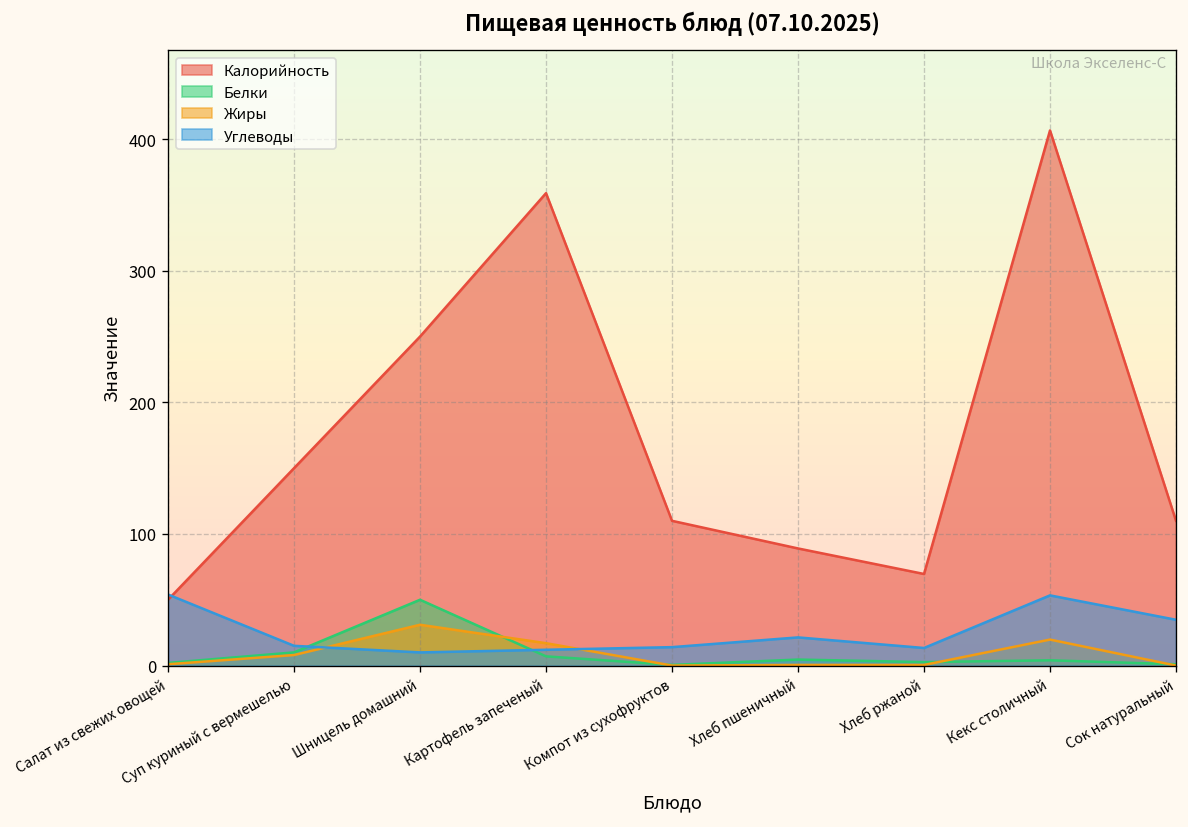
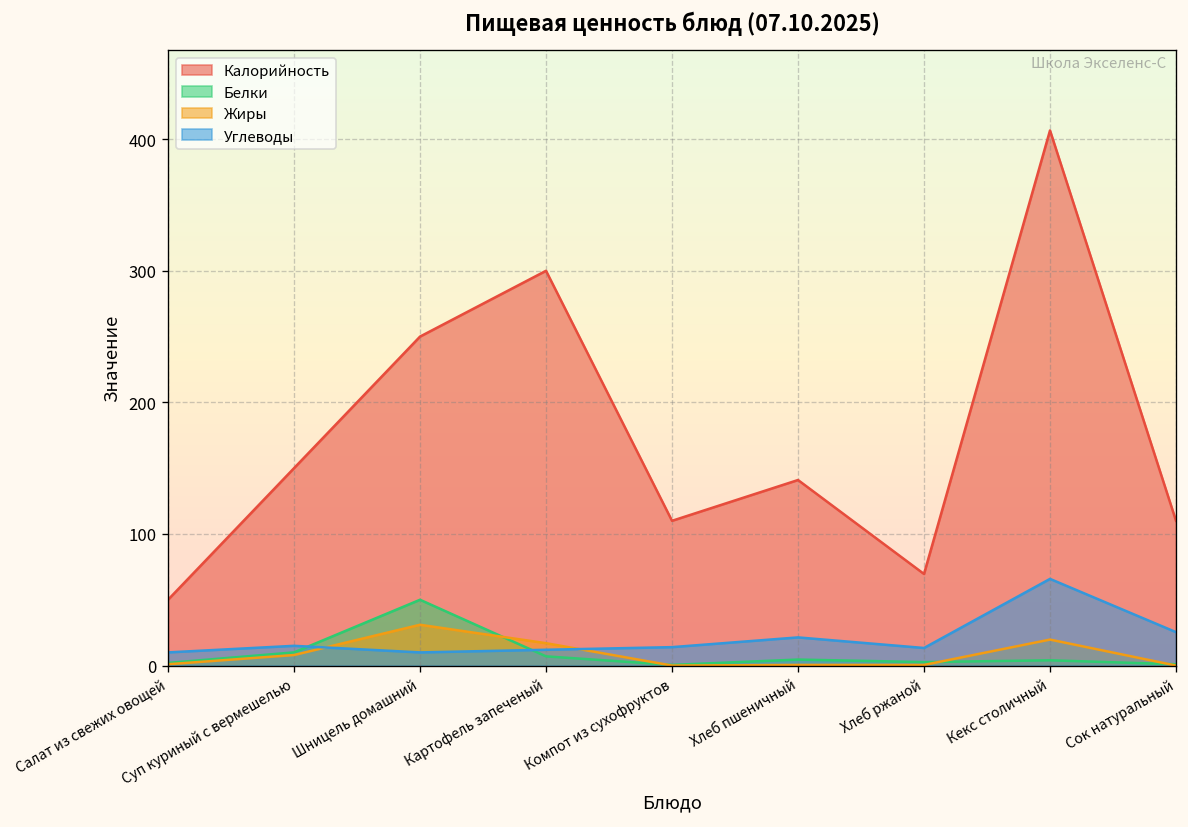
Углеводы, Салат из свежих овощей: 54 -> 10
Калорийность, Картофель запеченый: 359 -> 300
Калорийность, Хлеб пшеничный: 89 -> 141
Углеводы, Кекс столичный: 53 -> 66
Углеводы, Сок натуральный: 35 -> 25
